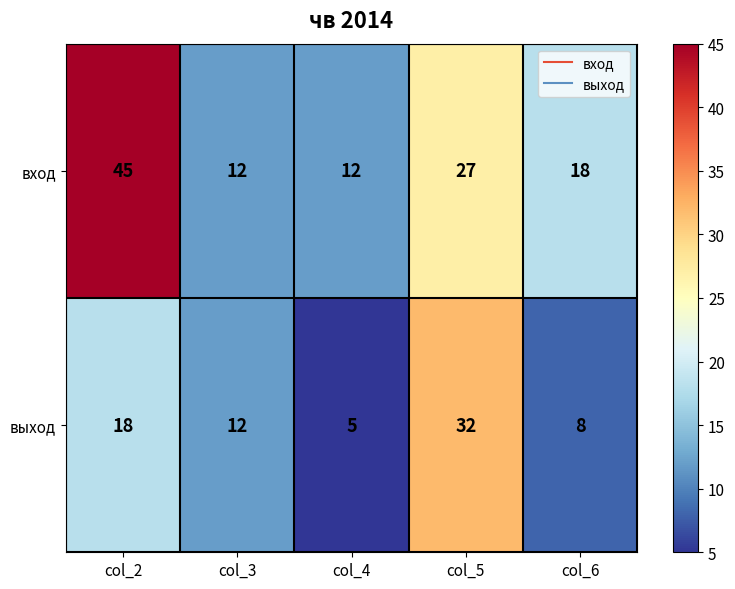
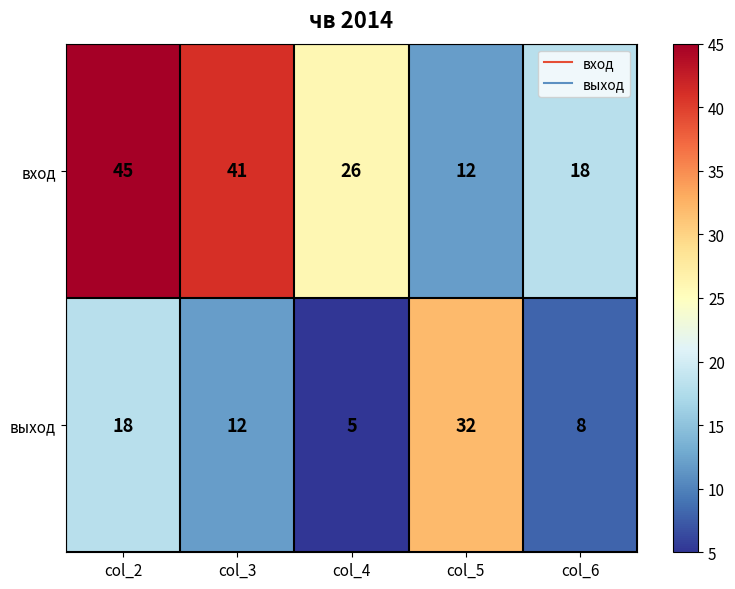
вход, col_3: 12 -> 41
вход, col_4: 12 -> 26
вход, col_5: 27 -> 12
